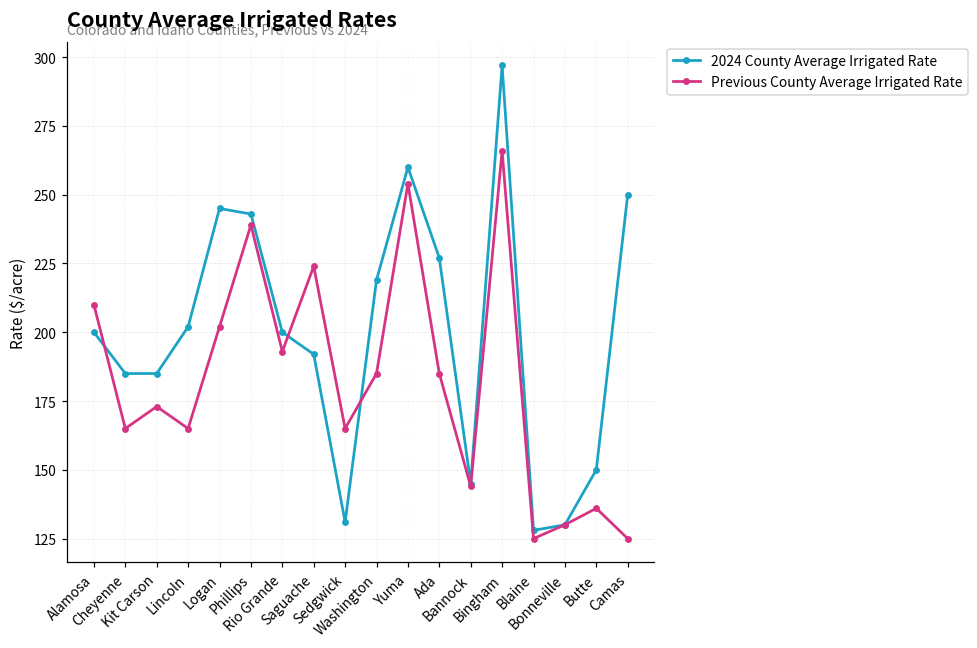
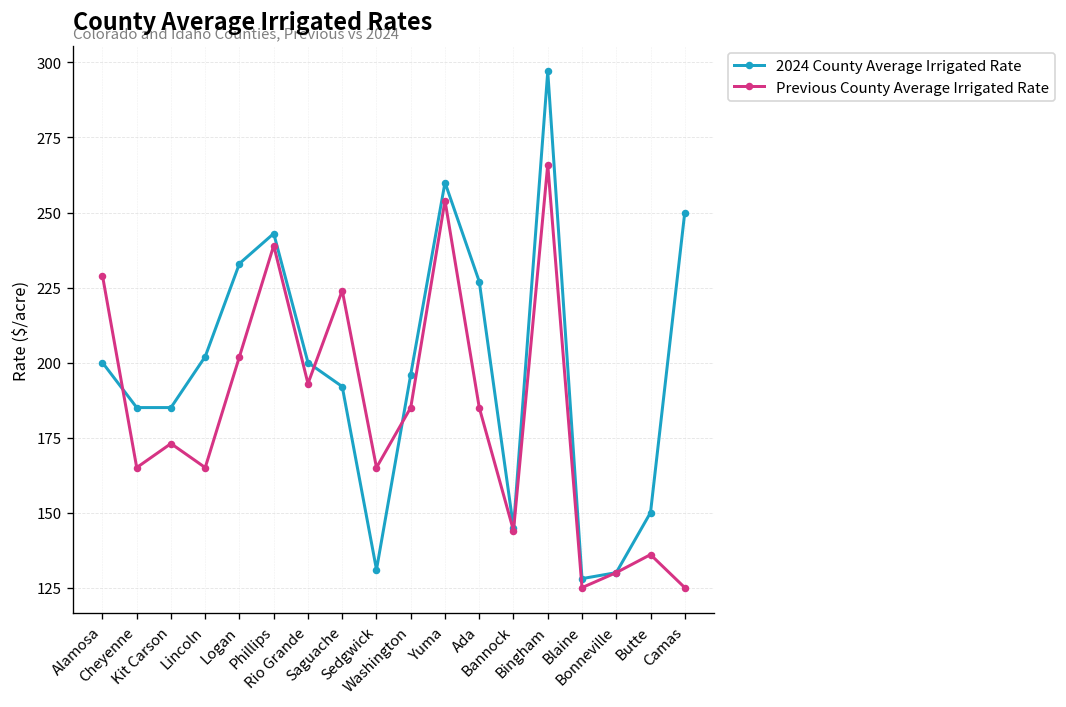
Previous County Average Irrigated Rate, Alamosa: 210 -> 229
2024 County Average Irrigated Rate, Logan: 245 -> 233
2024 County Average Irrigated Rate, Washington: 219 -> 196
